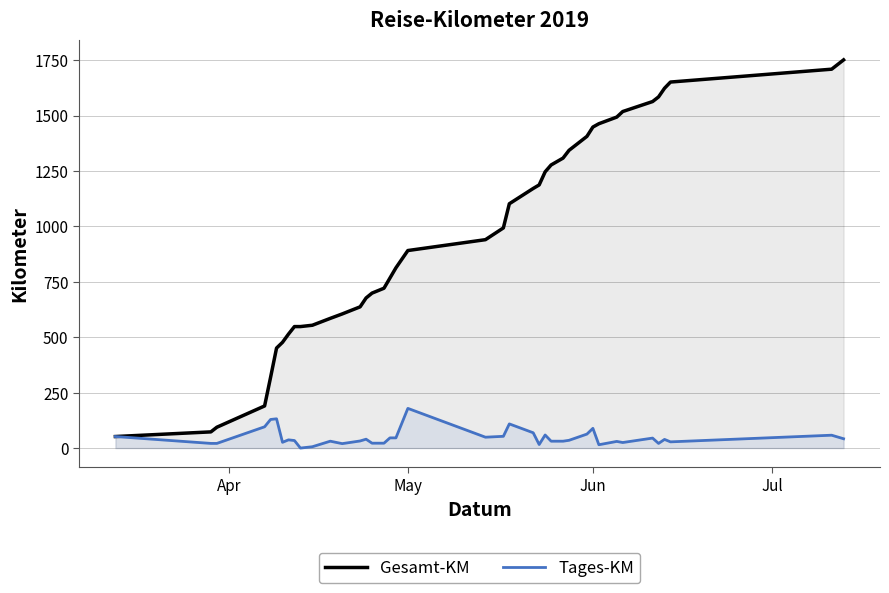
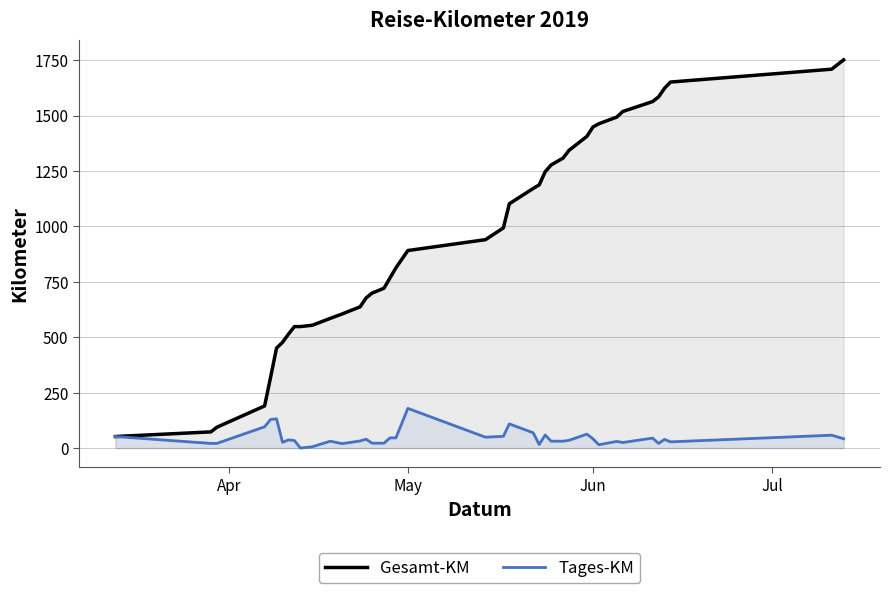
Tages-KM, Jun: 90 -> 40
